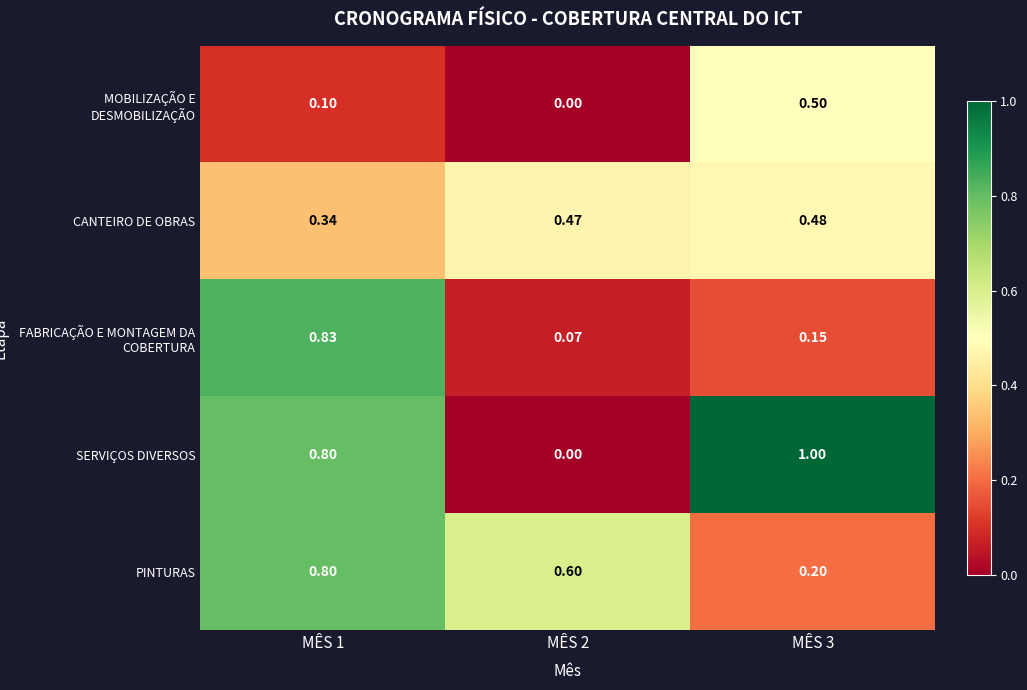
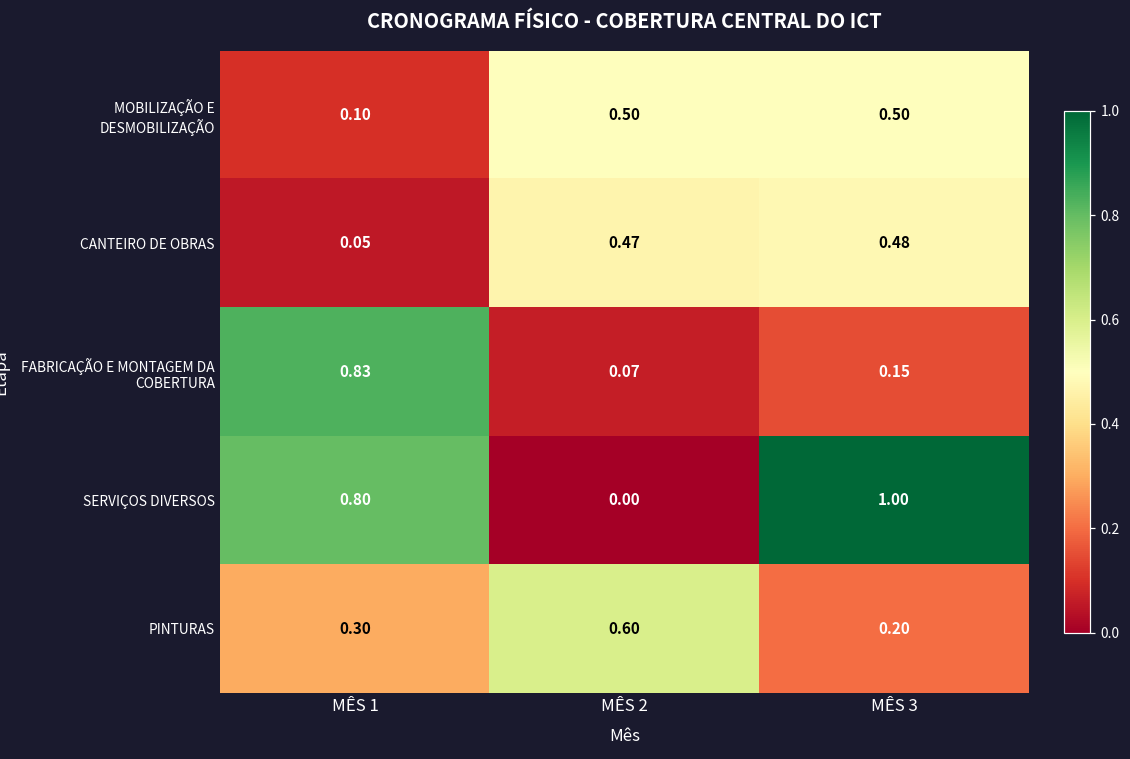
MOBILIZAÇÃO E DESMOBILIZAÇÃO, MÊS 2: 0.00 -> 0.50
CANTEIRO DE OBRAS, MÊS 1: 0.34 -> 0.05
PINTURAS, MÊS 1: 0.80 -> 0.30
